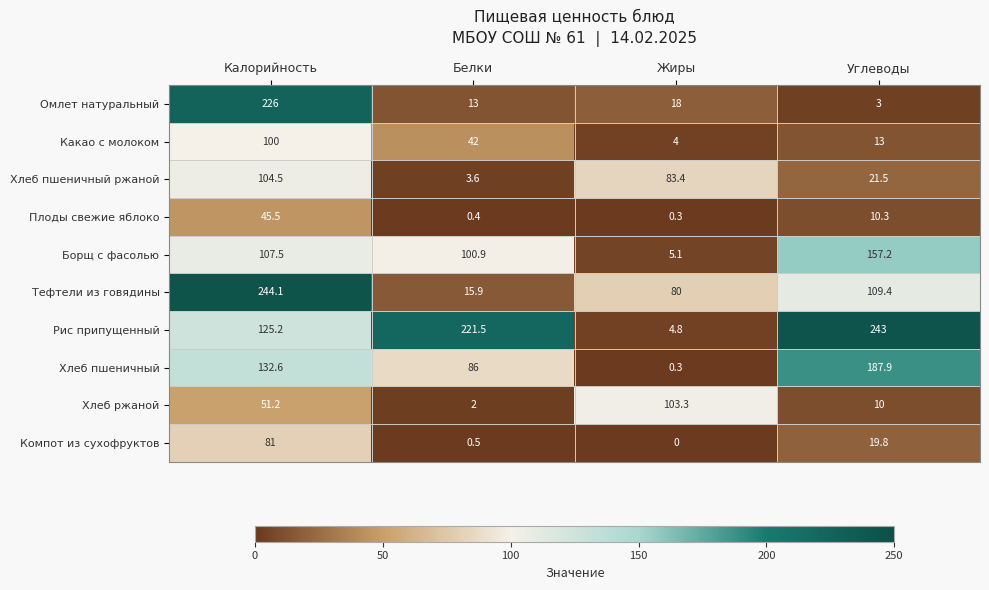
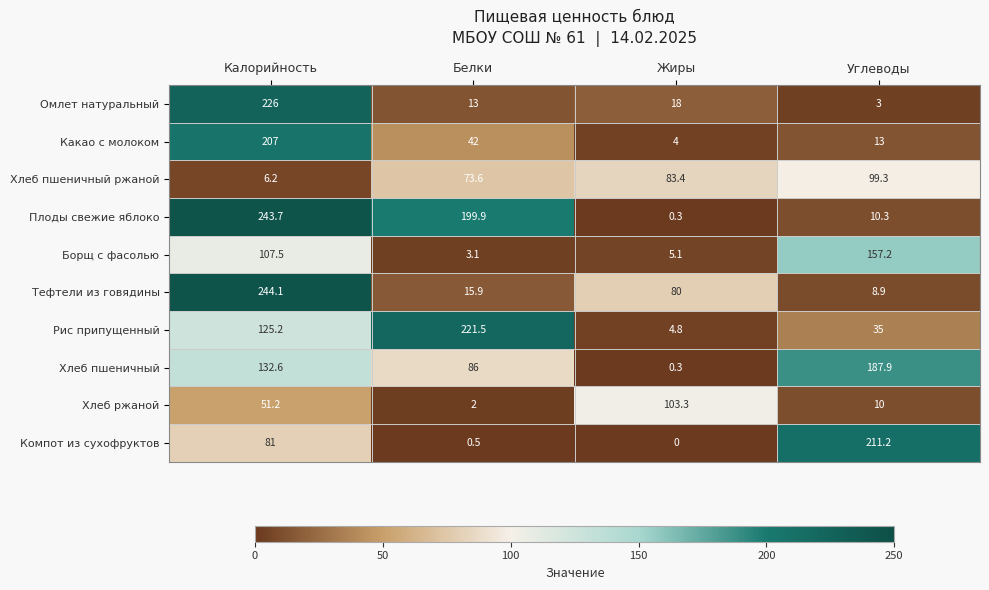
Какао с молоком, Калорийность: 100 -> 207
Хлеб пшеничный ржаной, Калорийность: 104.5 -> 6.2
Хлеб пшеничный ржаной, Белки: 3.6 -> 73.6
Хлеб пшеничный ржаной, Углеводы: 21.5 -> 99.3
Плоды свежие яблоко, Калорийность: 45.5 -> 243.7
Плоды свежие яблоко, Белки: 0.4 -> 199.9
Борщ с фасолью, Белки: 100.9 -> 3.1
Тефтели из говядины, Углеводы: 109.4 -> 8.9
Рис припущенный, Углеводы: 243 -> 35
Компот из сухофруктов, Углеводы: 19.8 -> 211.2
